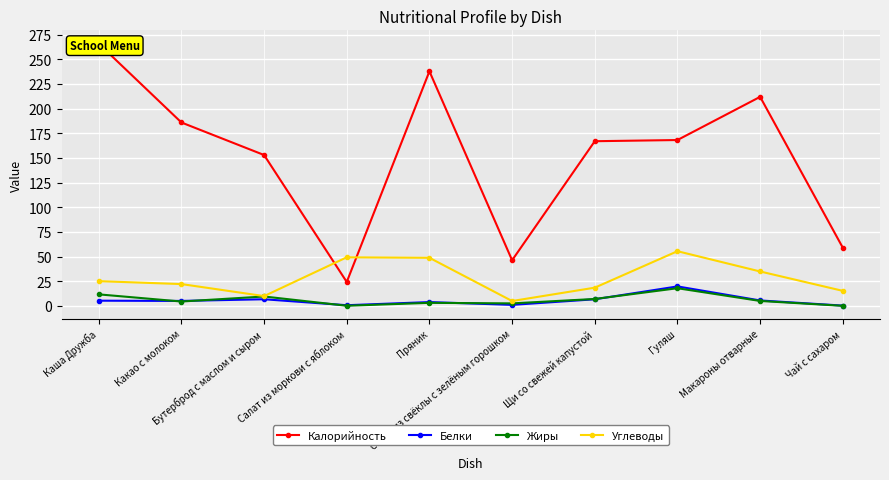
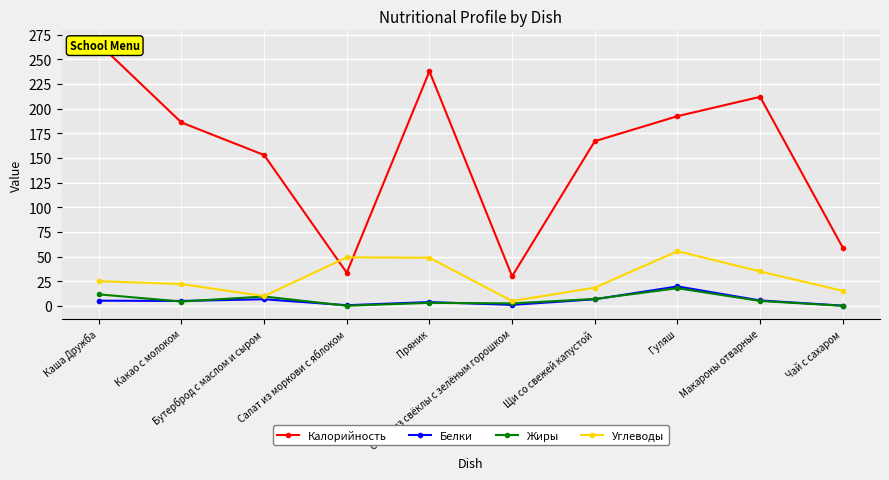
Калорийность, Салат из моркови с яблоком: 20 -> 30
Калорийность, Салат из свёклы с зелёным горошком: 50 -> 30
Калорийность, Гуляш: 170 -> 190
